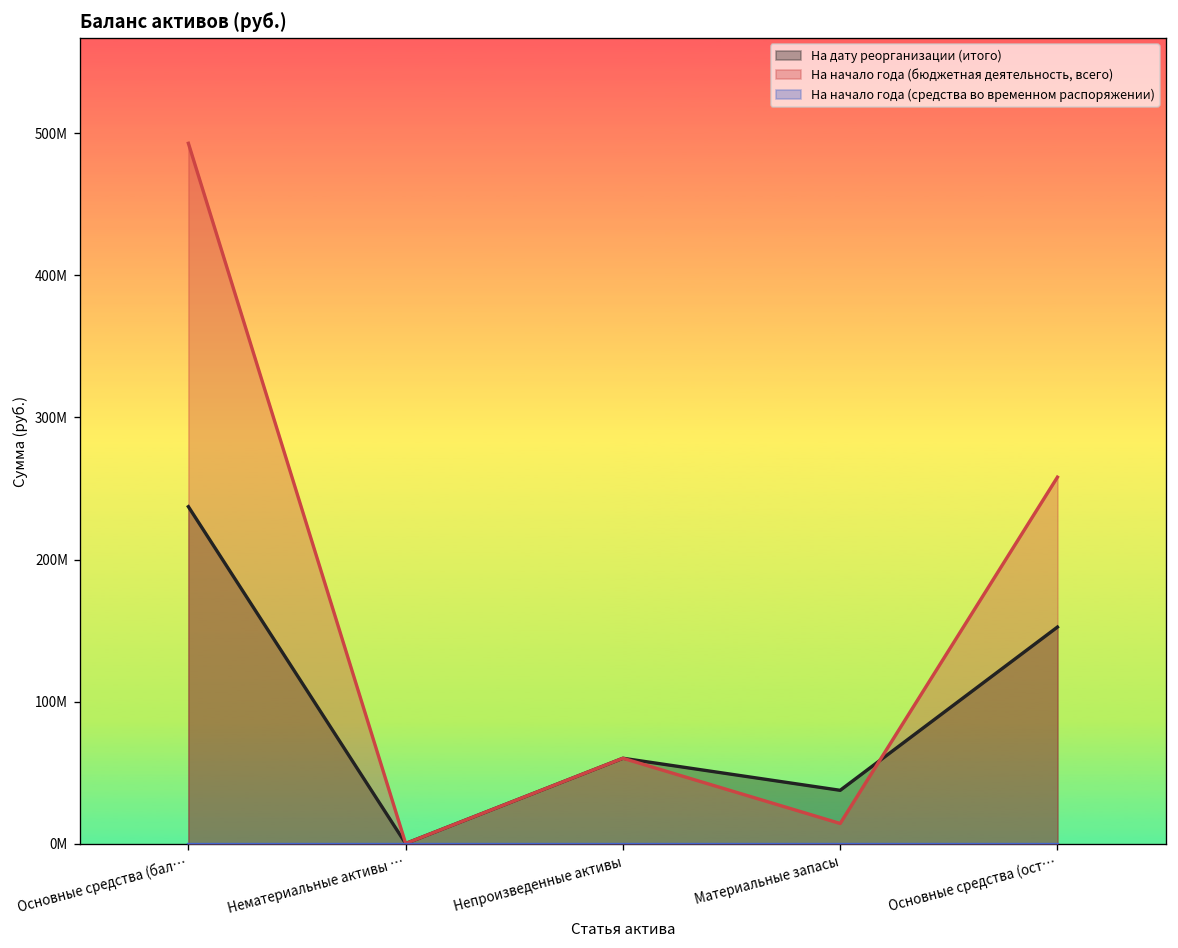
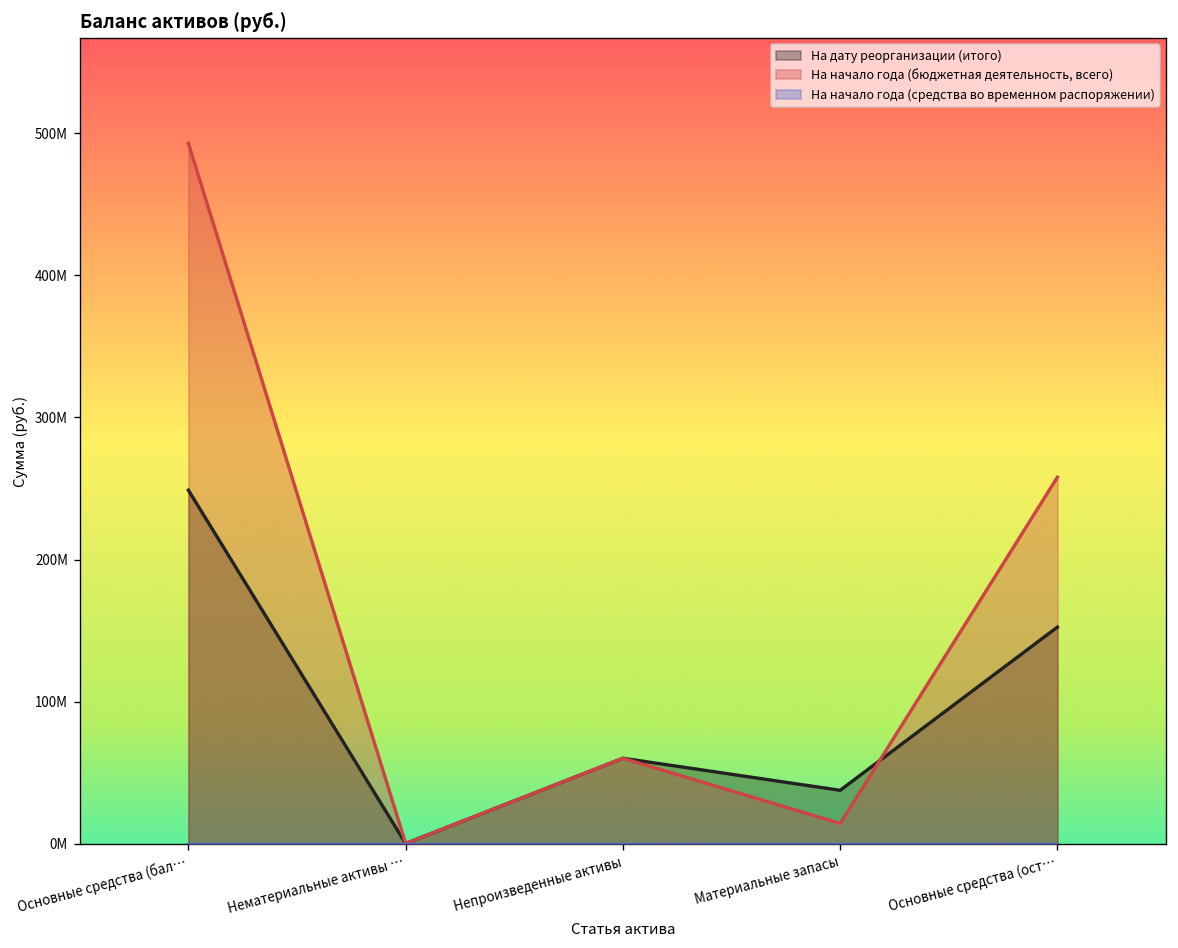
На дату реорганизации (итого), Основные средства (бал…: 237000000 -> 249000000
